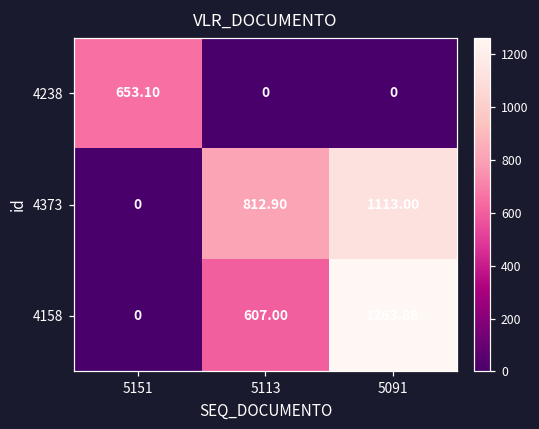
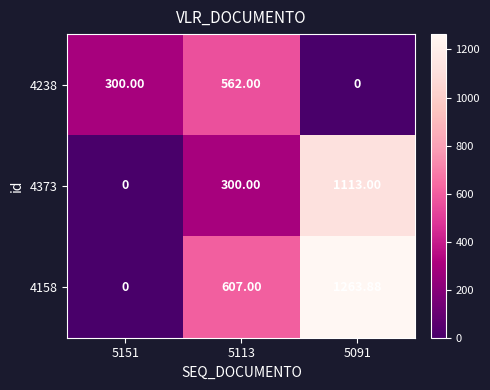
4238, 5151: 653.10 -> 300.00
4238, 5113: 0 -> 562.00
4373, 5113: 812.90 -> 300.00
